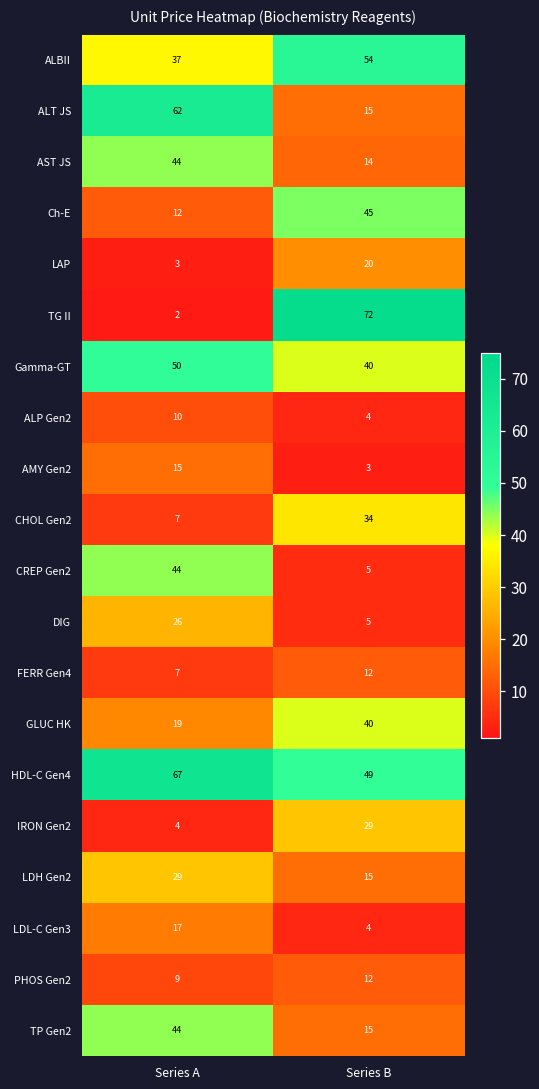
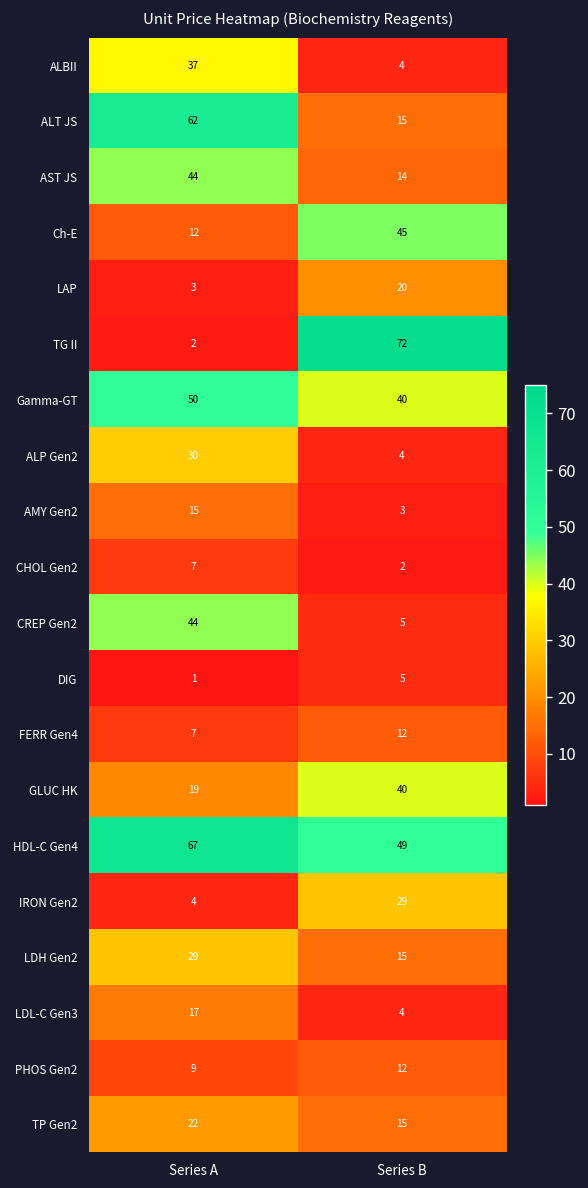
ALBII, Series B: 54 -> 4
ALP Gen2, Series A: 10 -> 30
CHOL Gen2, Series B: 34 -> 2
DIG, Series A: 26 -> 1
TP Gen2, Series A: 44 -> 22
